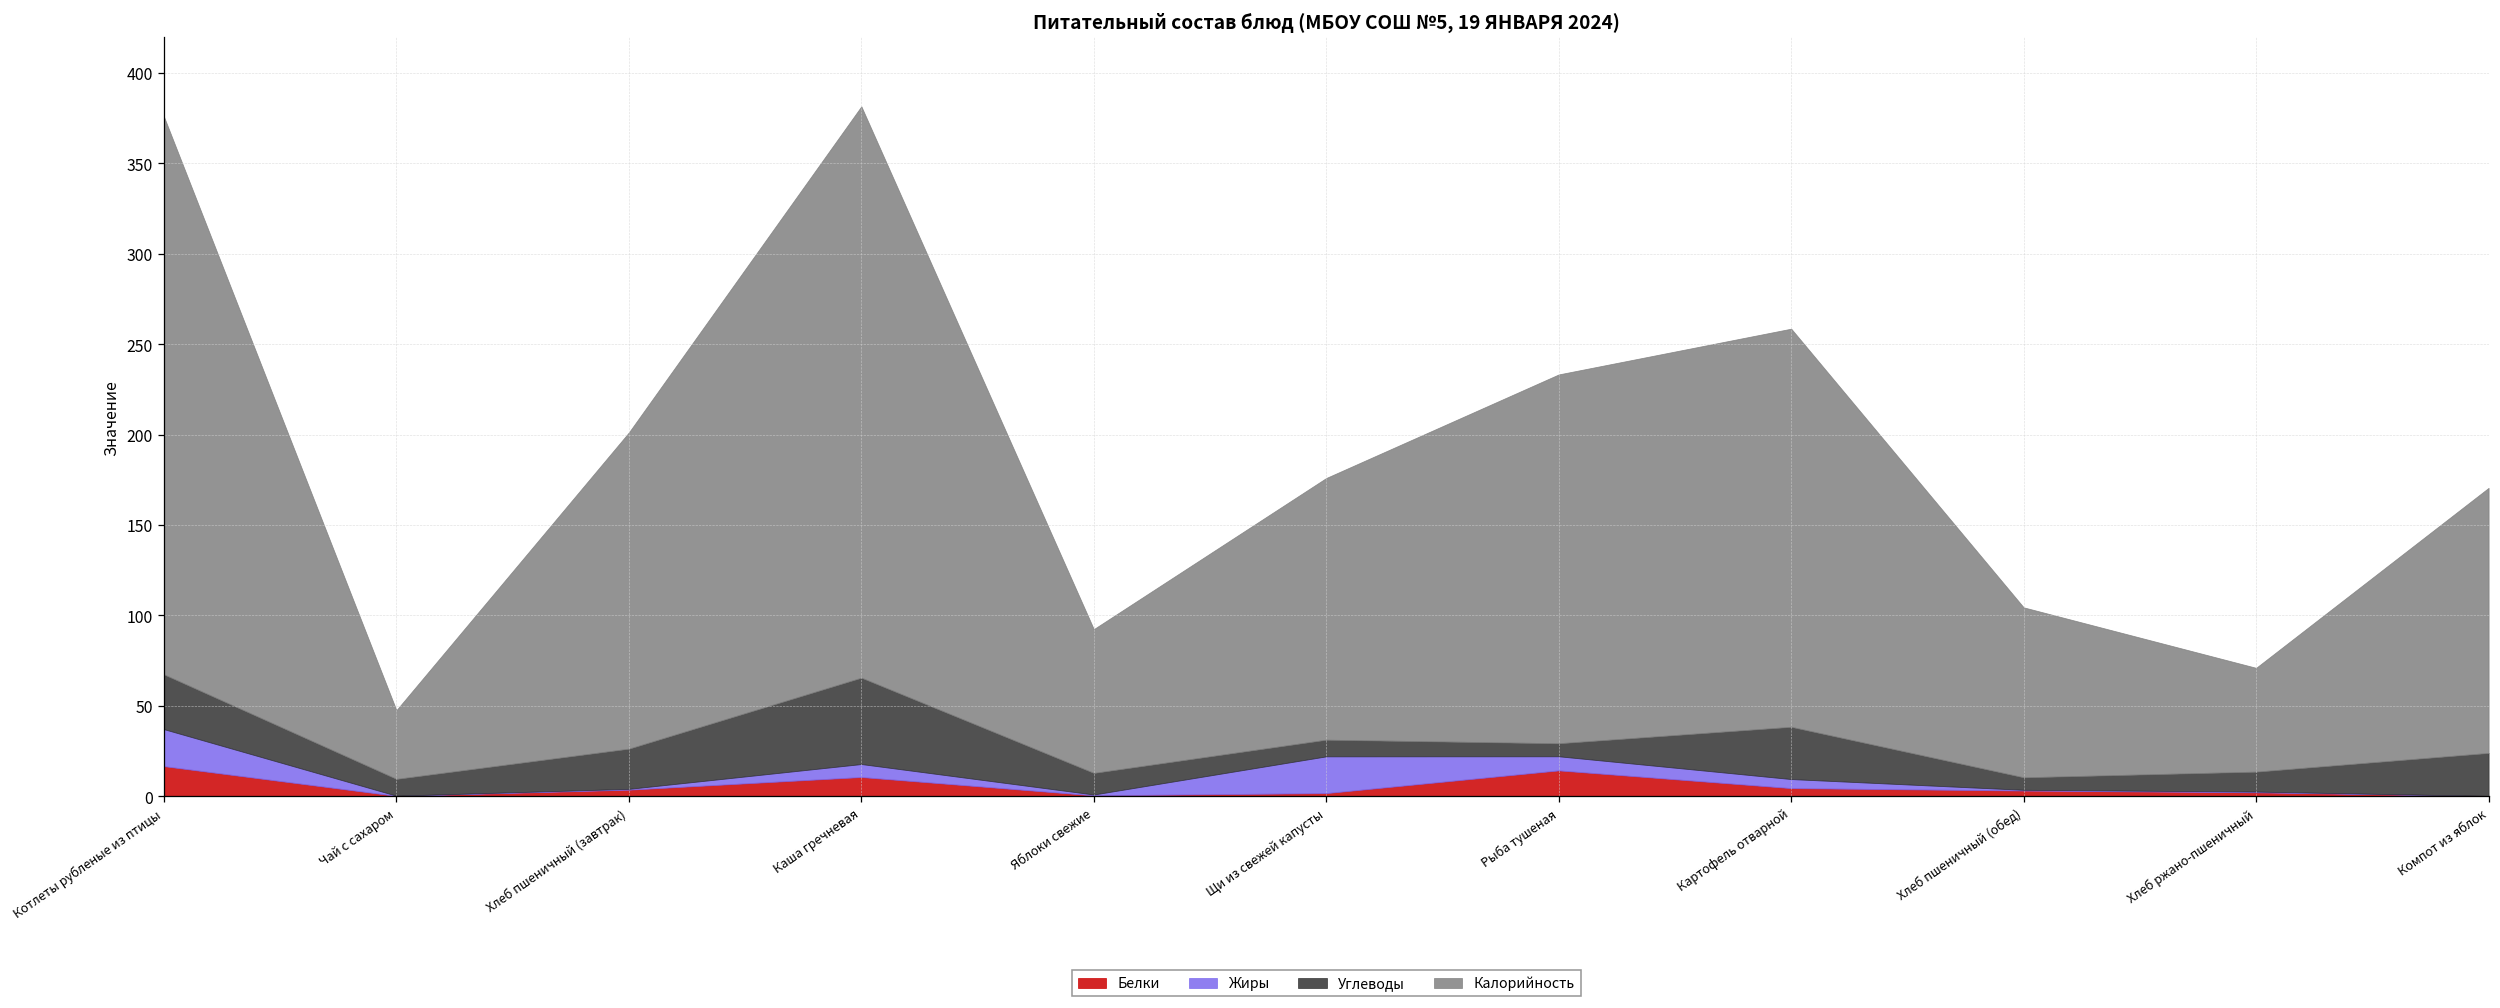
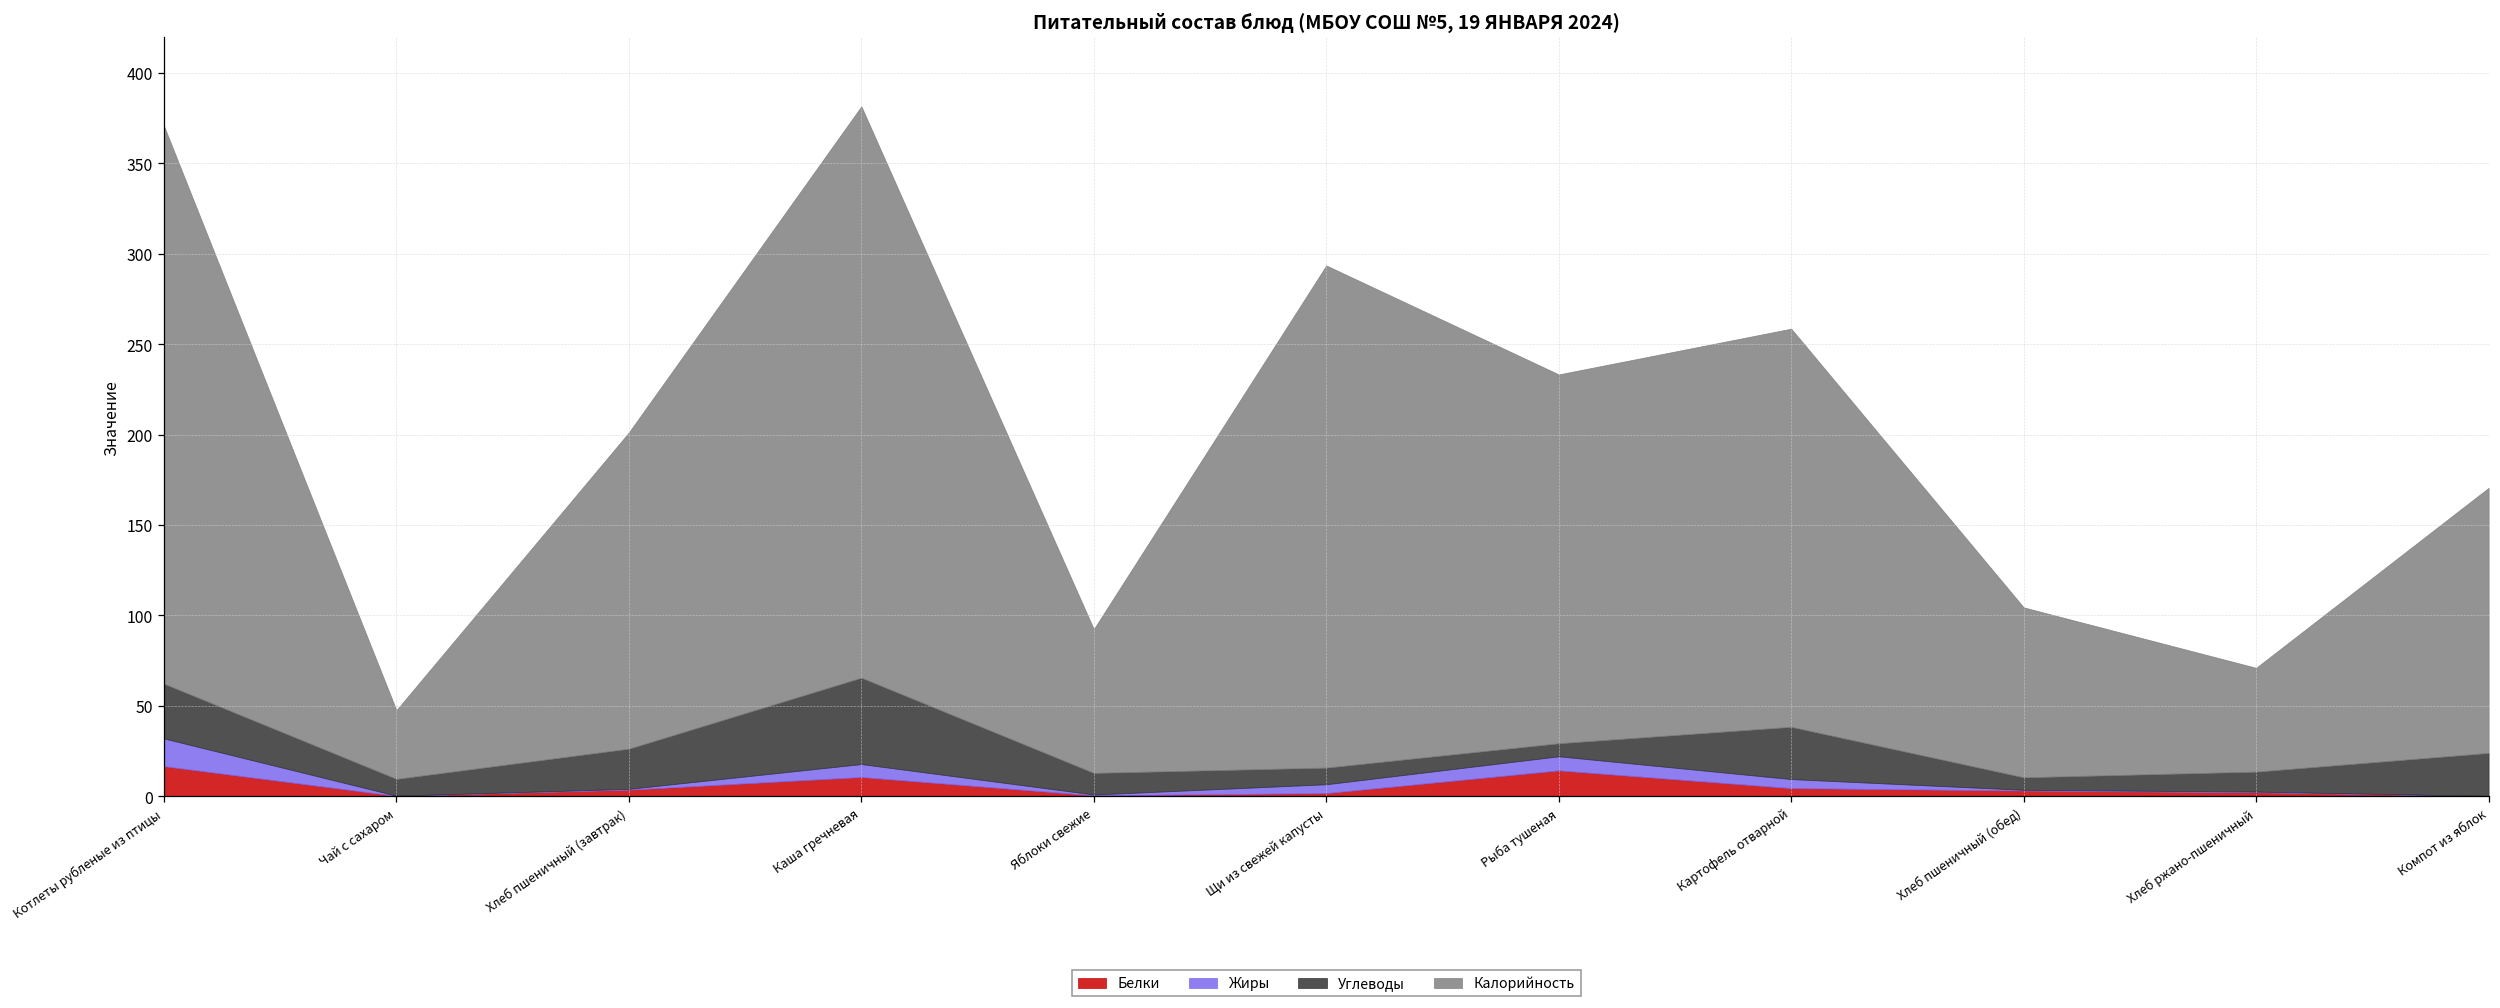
Жиры, Котлеты рубленые из птицы: 20 -> 15
Жиры, Щи из свежей капусты: 20 -> 5
Калорийность, Щи из свежей капусты: 145 -> 278
